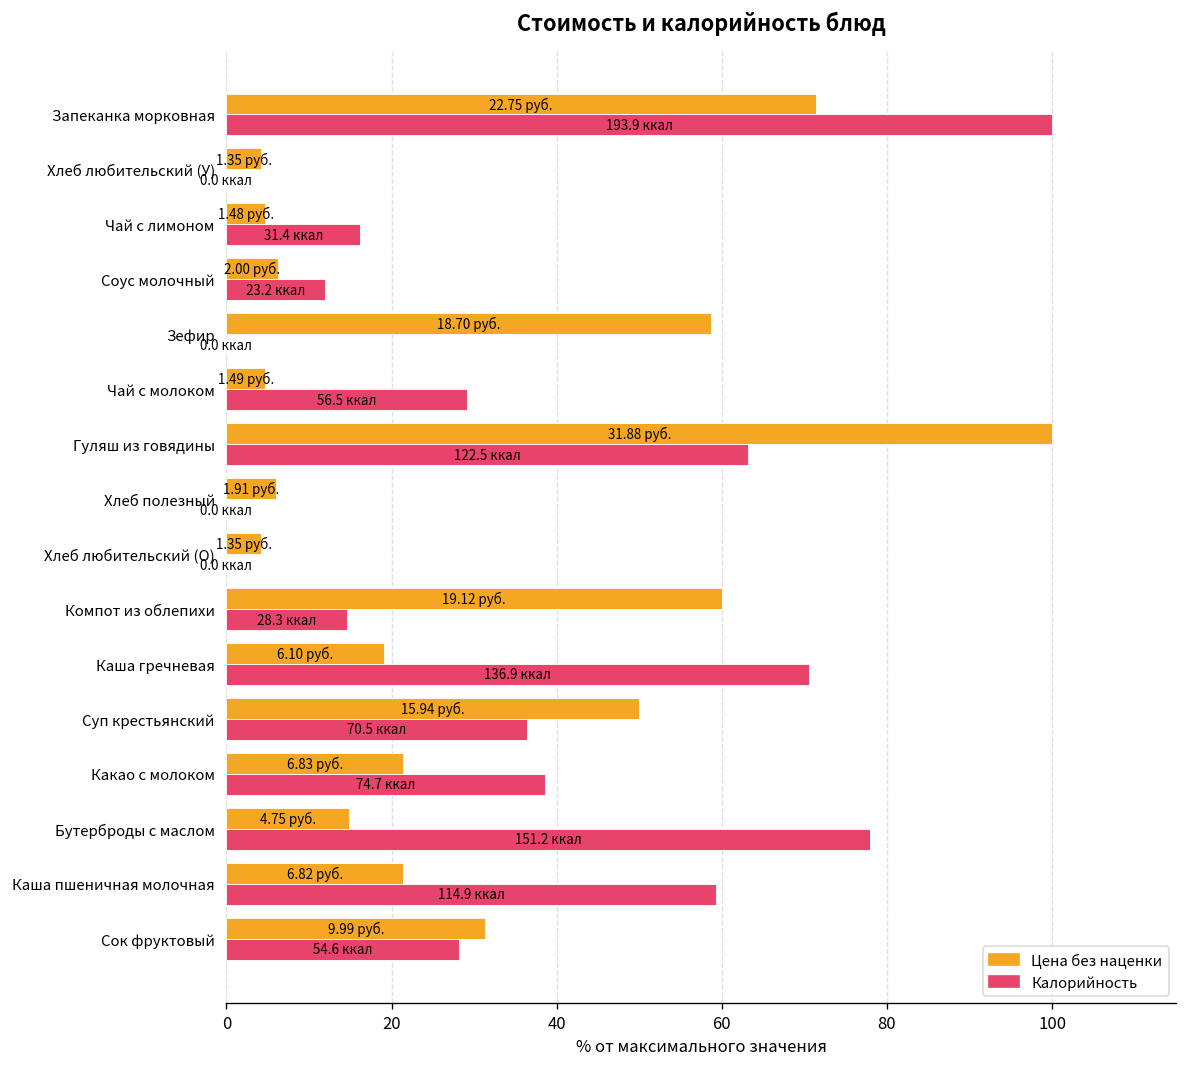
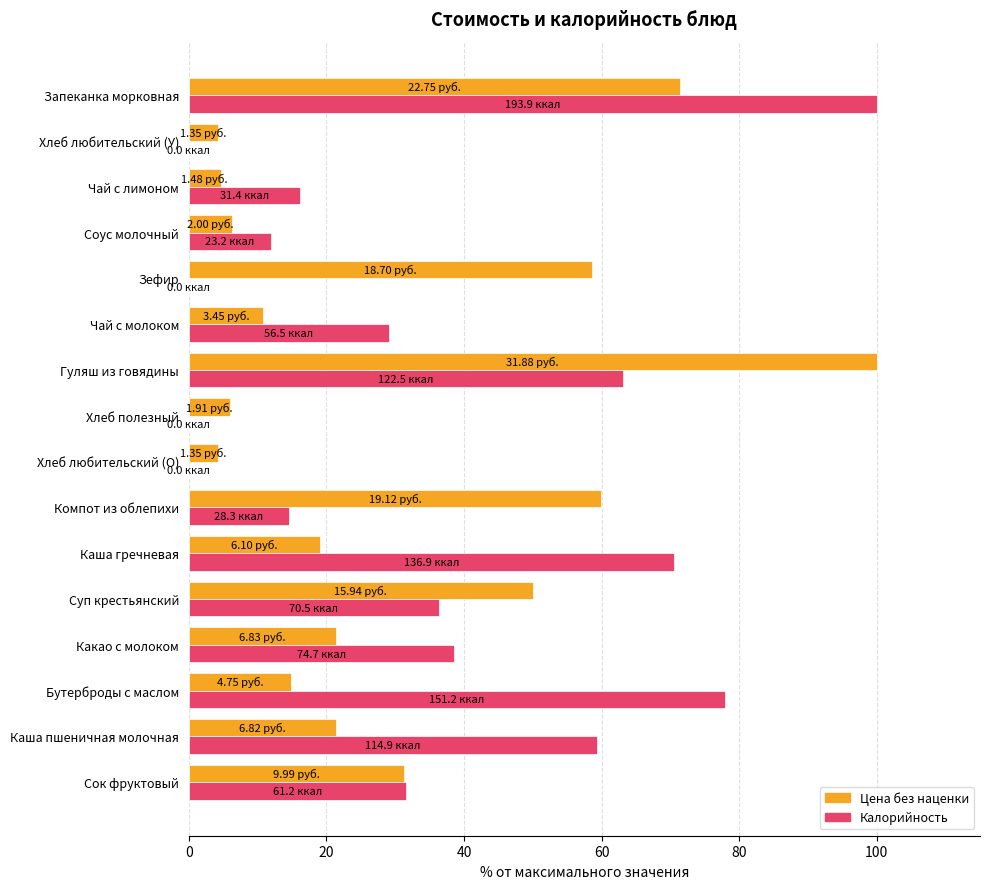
Цена без наценки, Чай с молоком: 1.49 -> 3.45
Калорийность, Сок фруктовый: 54.6 -> 61.2
